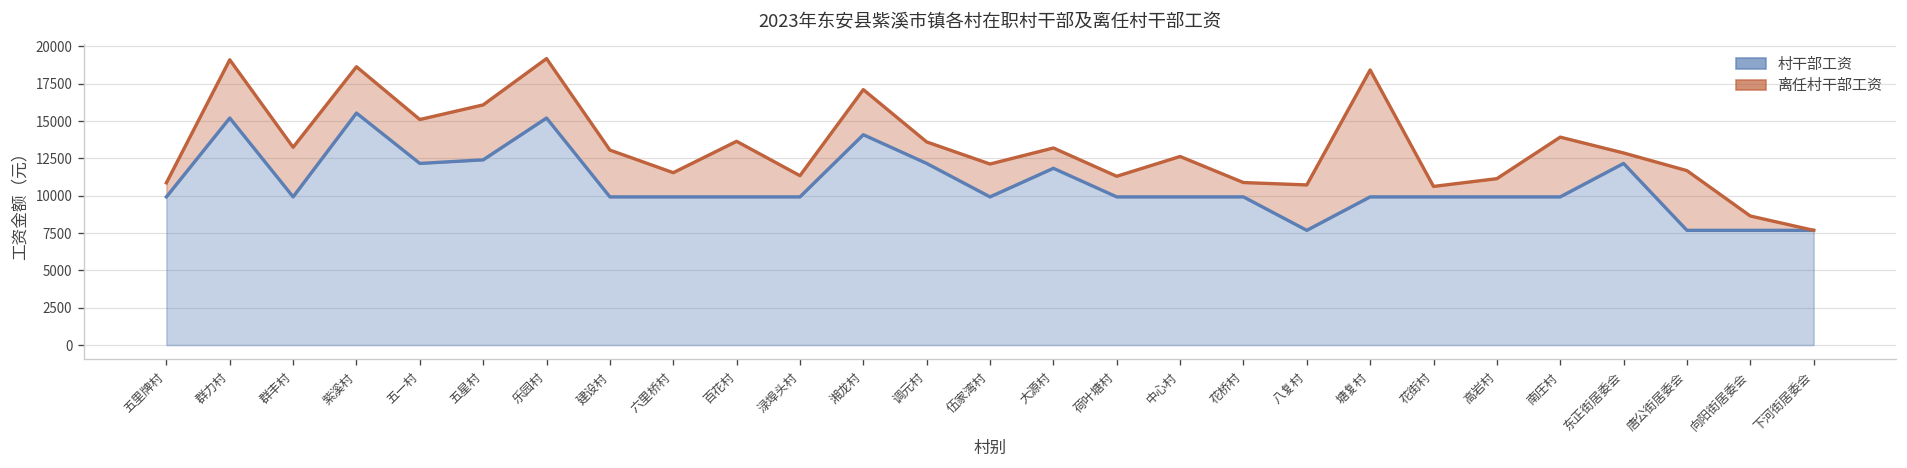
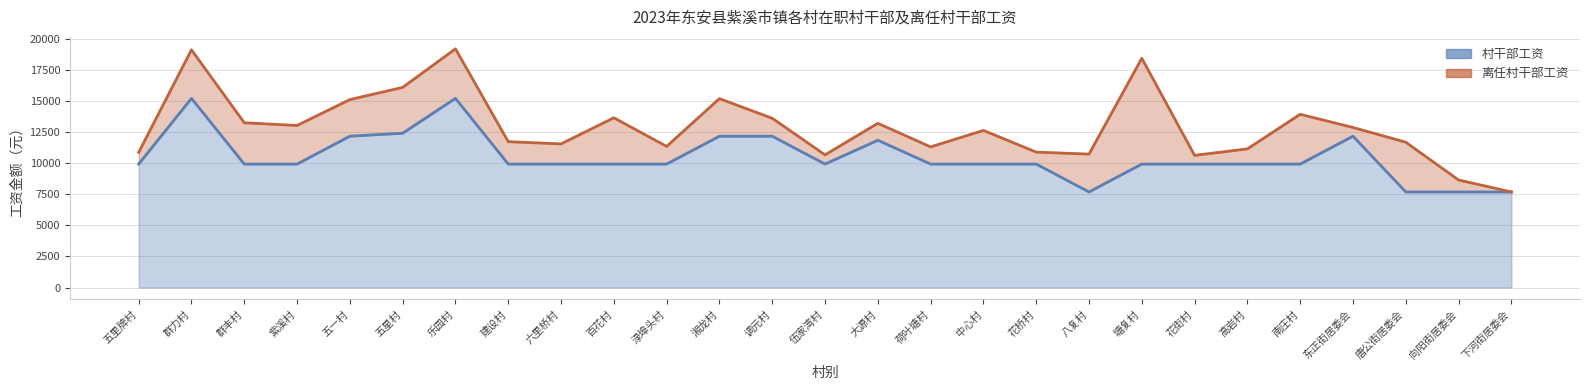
村干部工资, 紫溪村: 15500 -> 9900
离任村干部工资, 建设村: 3100 -> 1800
村干部工资, 湘龙村: 14100 -> 12200
离任村干部工资, 伍家湾村: 2200 -> 700
